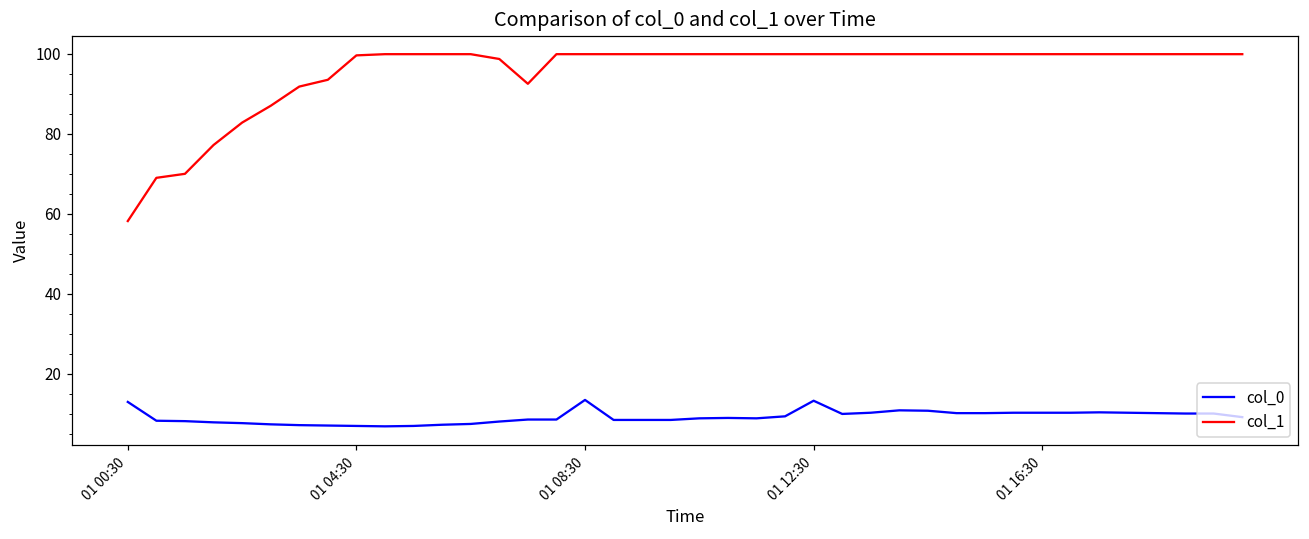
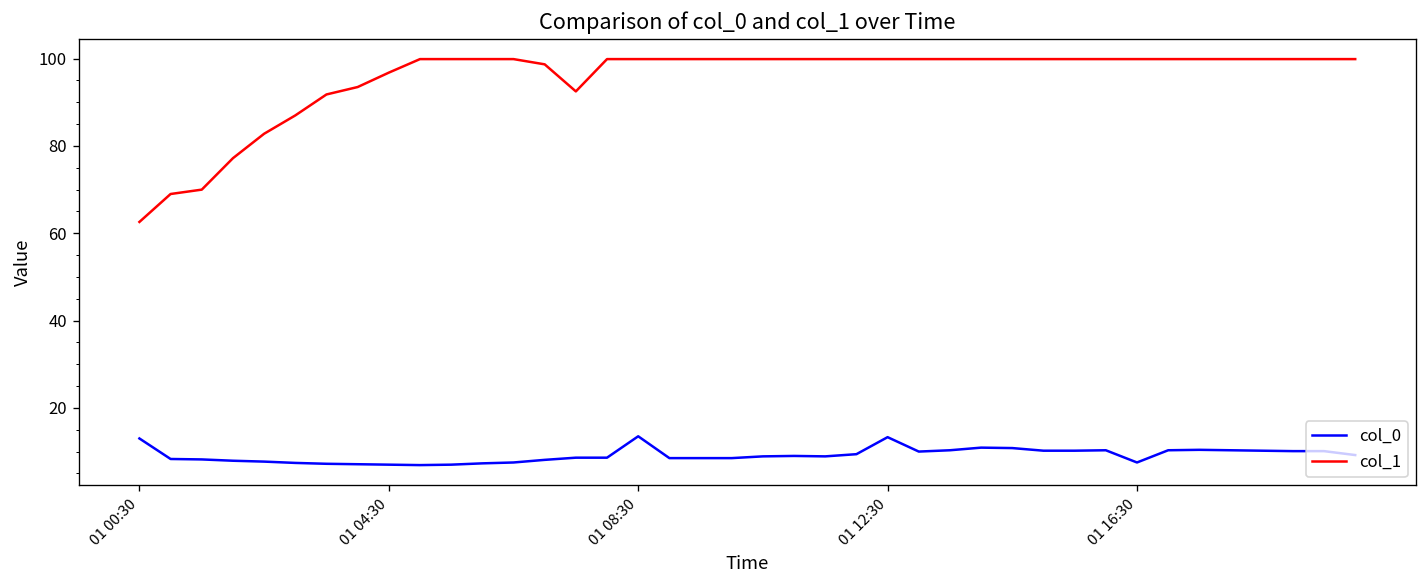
col_1, 01 00:30: 58 -> 63
col_1, 01 04:30: 100 -> 97
col_0, 01 16:30: 10 -> 8
